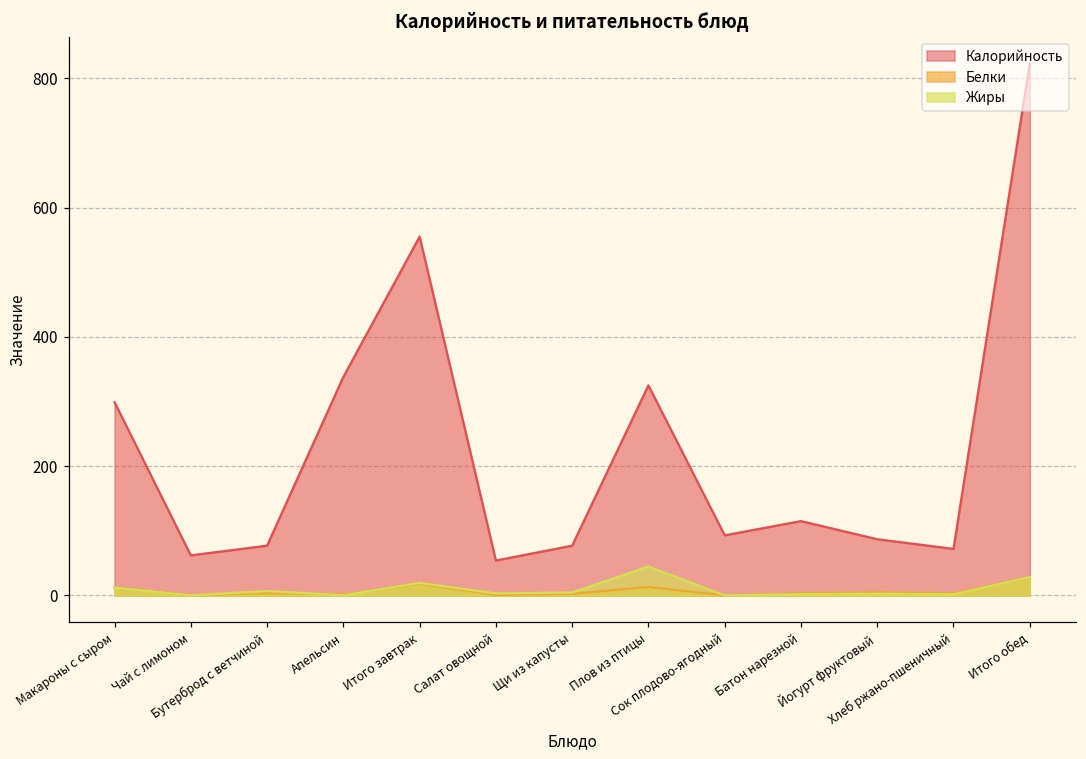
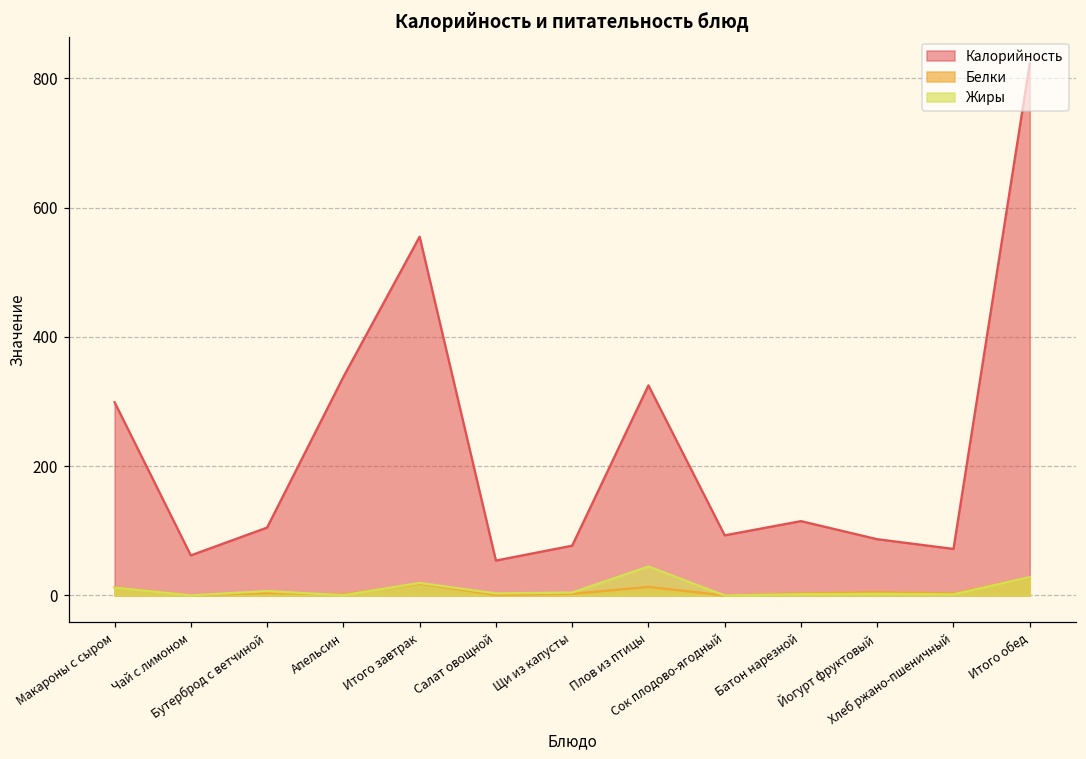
Калорийность, Бутерброд с ветчиной: 80 -> 110
